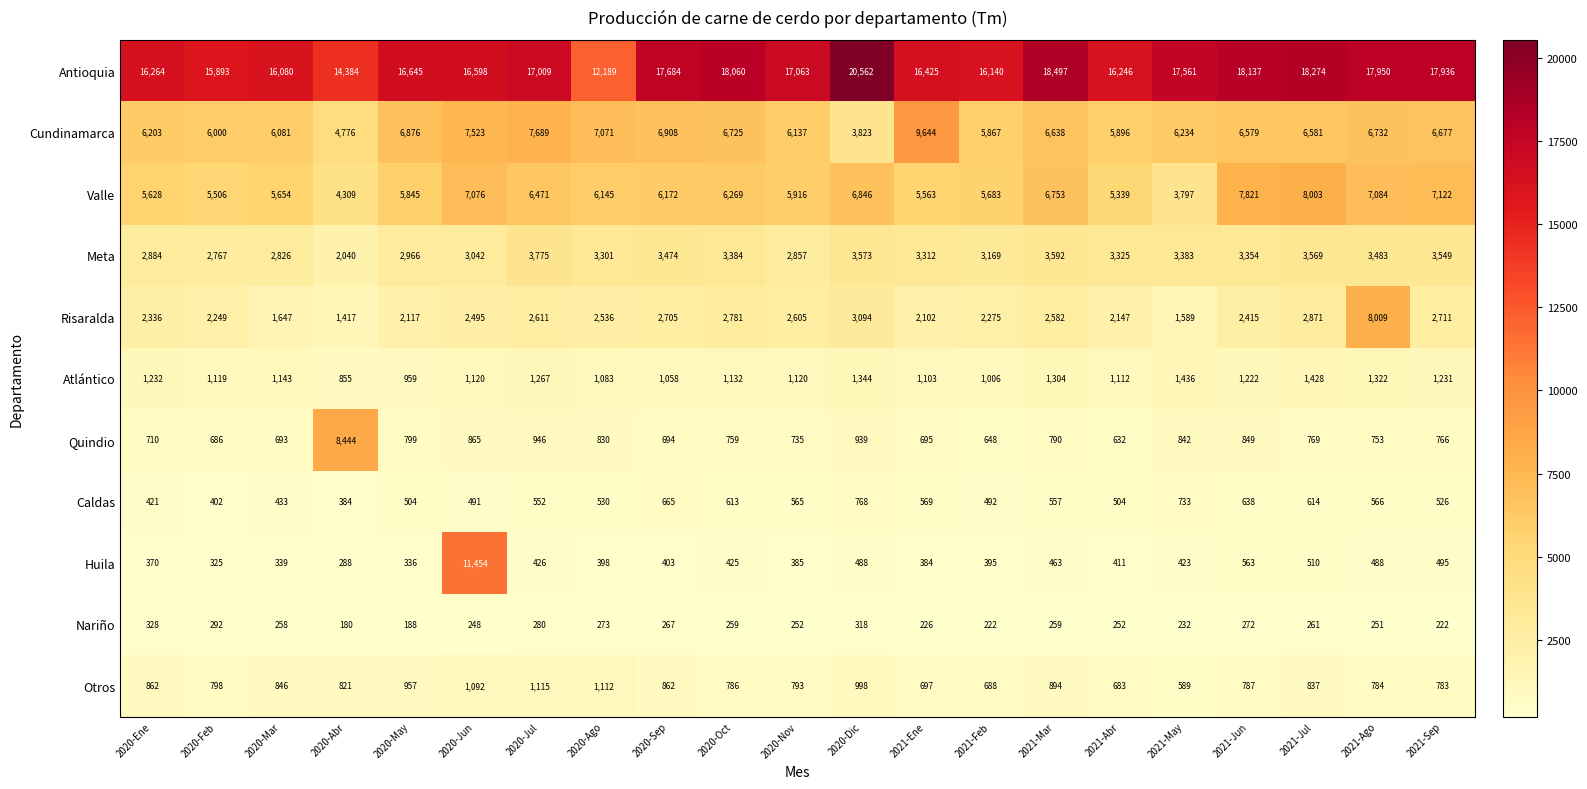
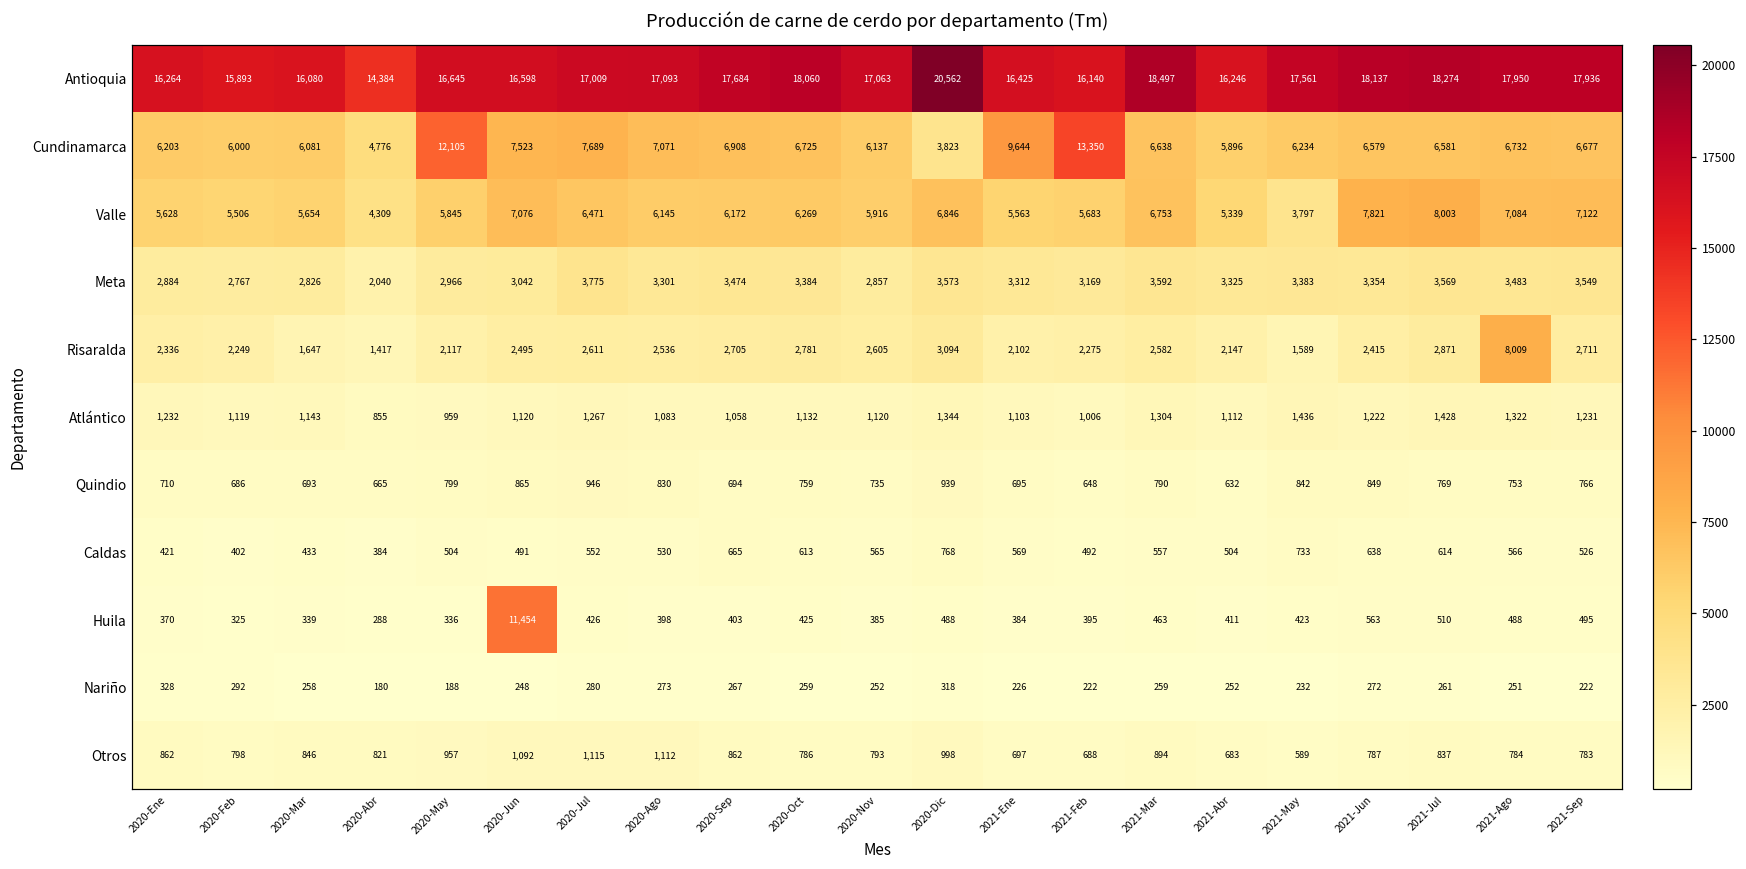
Antioquia, 2020-Ago: 12,189 -> 17,093
Cundinamarca, 2020-May: 6,876 -> 12,105
Cundinamarca, 2021-Feb: 5,867 -> 13,350
Quindio, 2020-Abr: 8,444 -> 665
